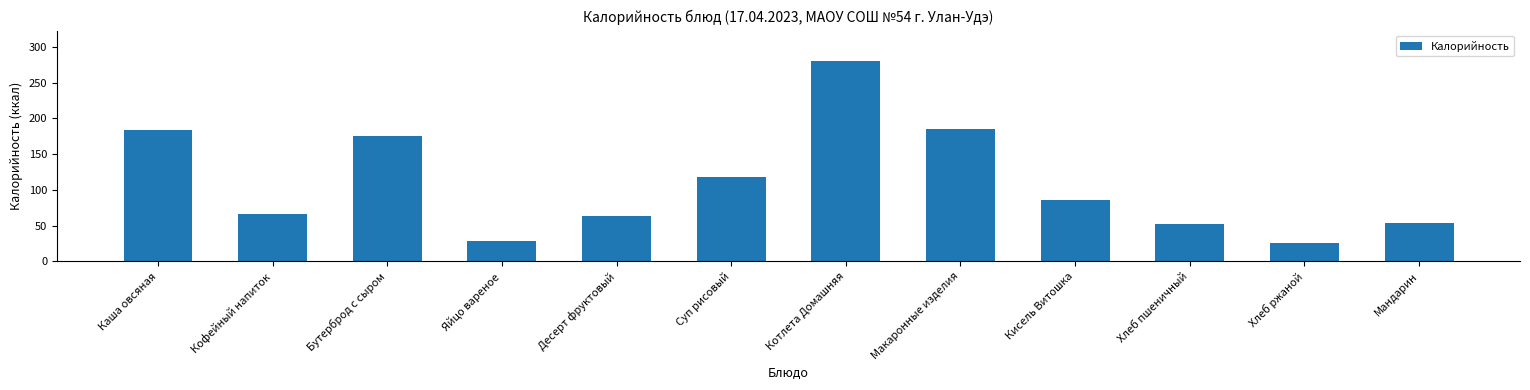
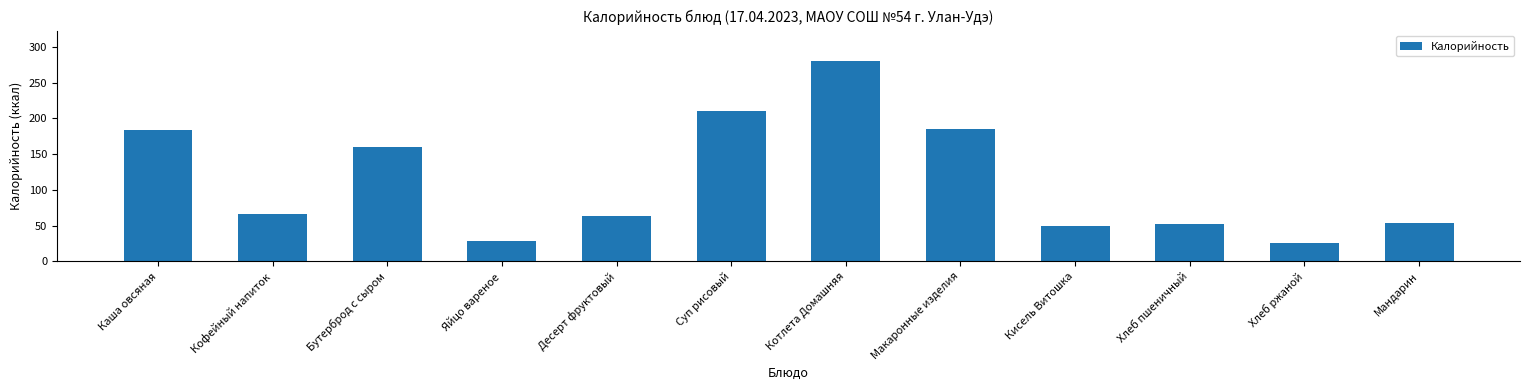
Бутерброд с сыром: 180 -> 160
Суп рисовый: 120 -> 210
Кисель Витошка: 90 -> 50
